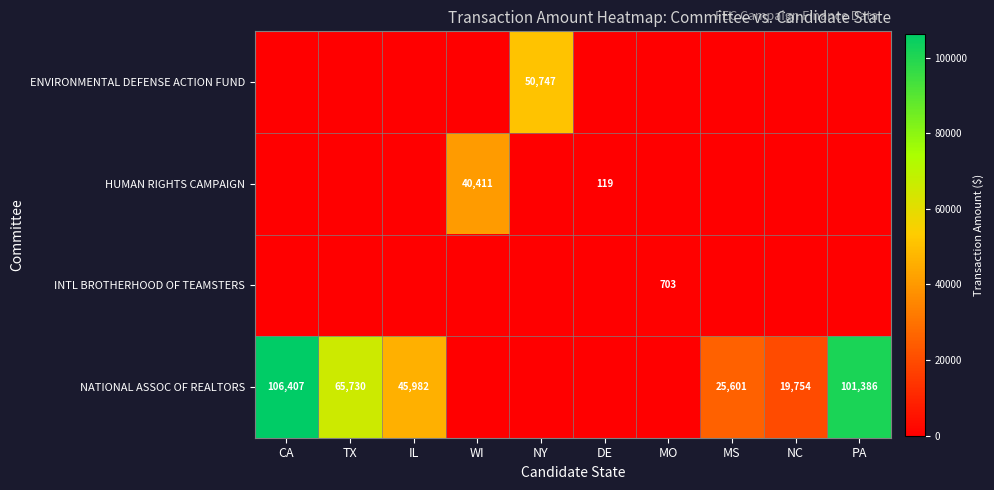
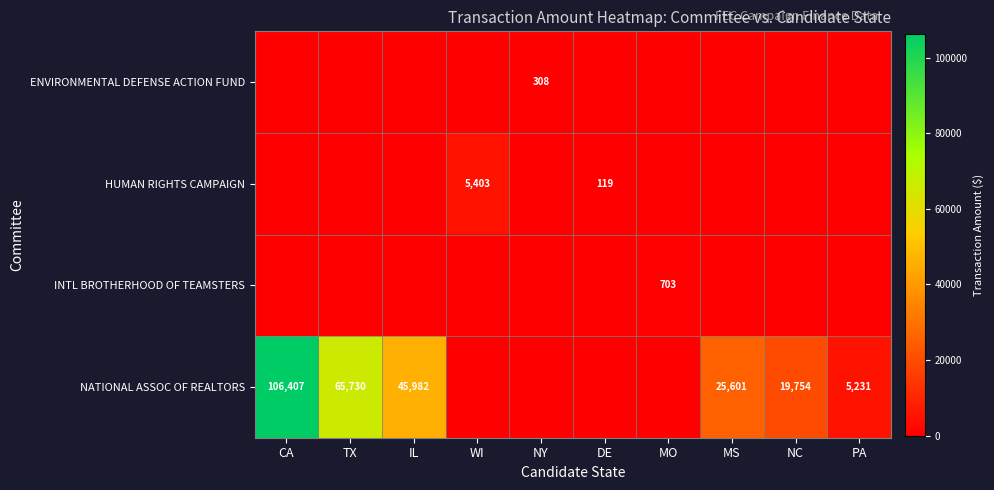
ENVIRONMENTAL DEFENSE ACTION FUND, NY: 50,747 -> 308
HUMAN RIGHTS CAMPAIGN, WI: 40,411 -> 5,403
NATIONAL ASSOC OF REALTORS, PA: 101,386 -> 5,231
